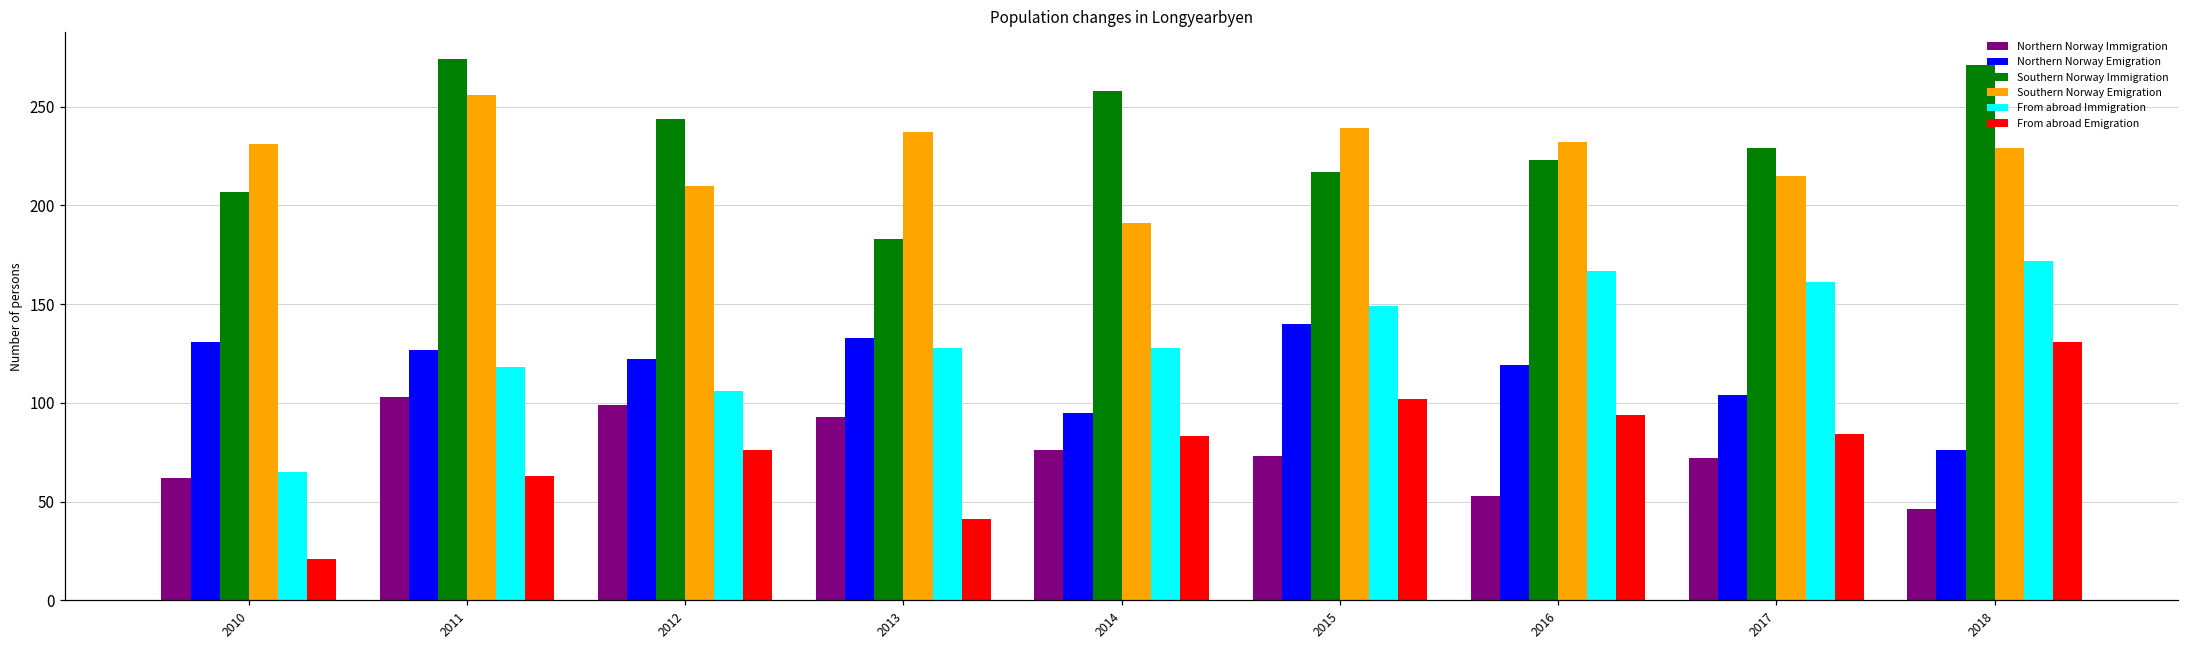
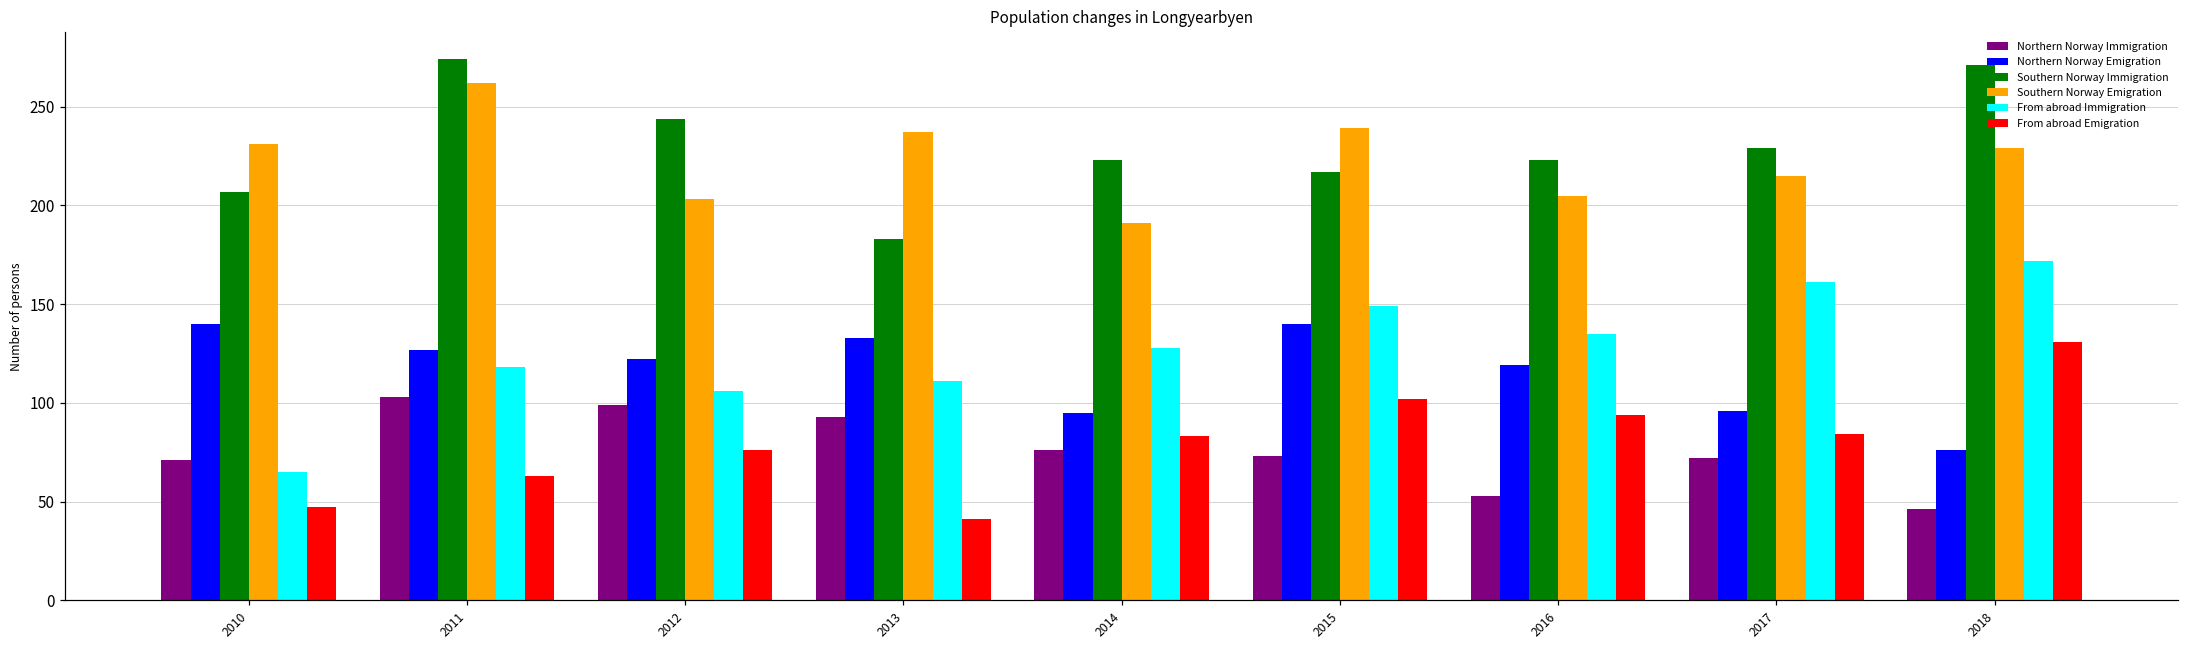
Northern Norway Immigration, 2010: 62 -> 71
Northern Norway Emigration, 2010: 131 -> 140
From abroad Emigration, 2010: 21 -> 47
Southern Norway Emigration, 2011: 256 -> 262
Southern Norway Emigration, 2012: 210 -> 203
From abroad Immigration, 2013: 128 -> 111
Southern Norway Immigration, 2014: 258 -> 223
Southern Norway Emigration, 2016: 232 -> 205
From abroad Immigration, 2016: 167 -> 135
Northern Norway Emigration, 2017: 104 -> 96
